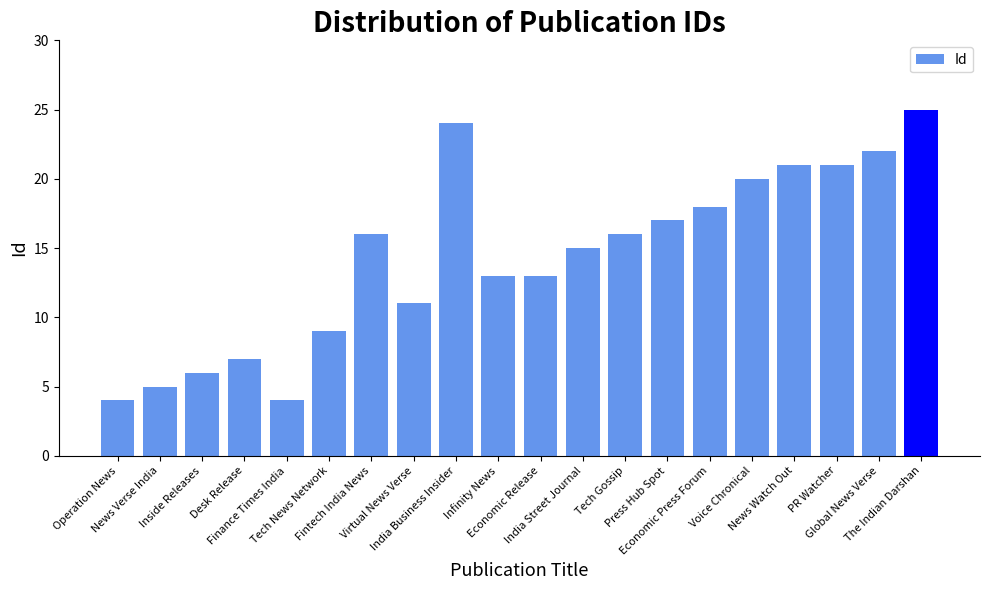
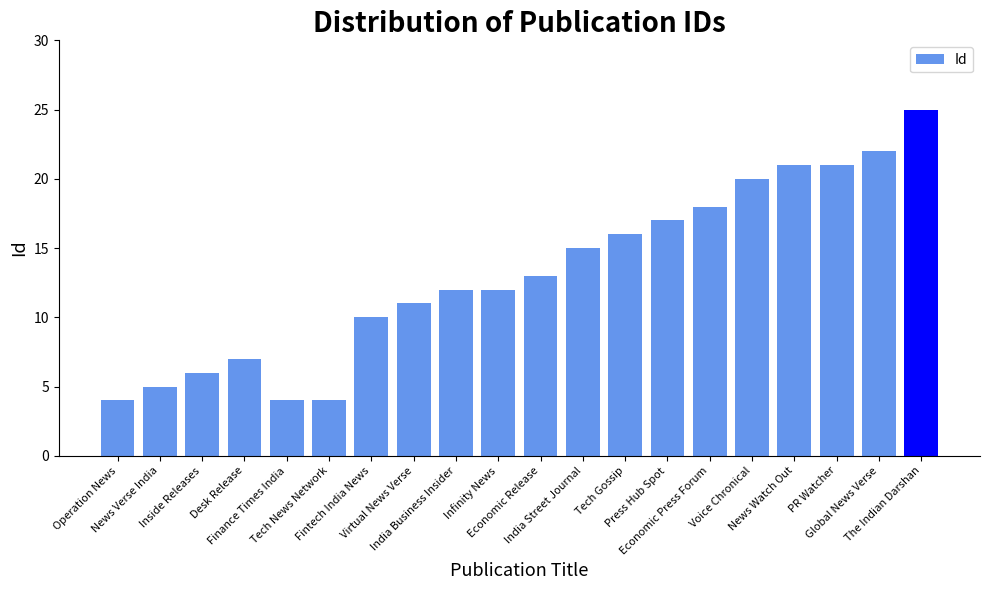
Tech News Network: 9 -> 4
Fintech India News: 16 -> 10
India Business Insider: 24 -> 12
Infinity News: 13 -> 12
